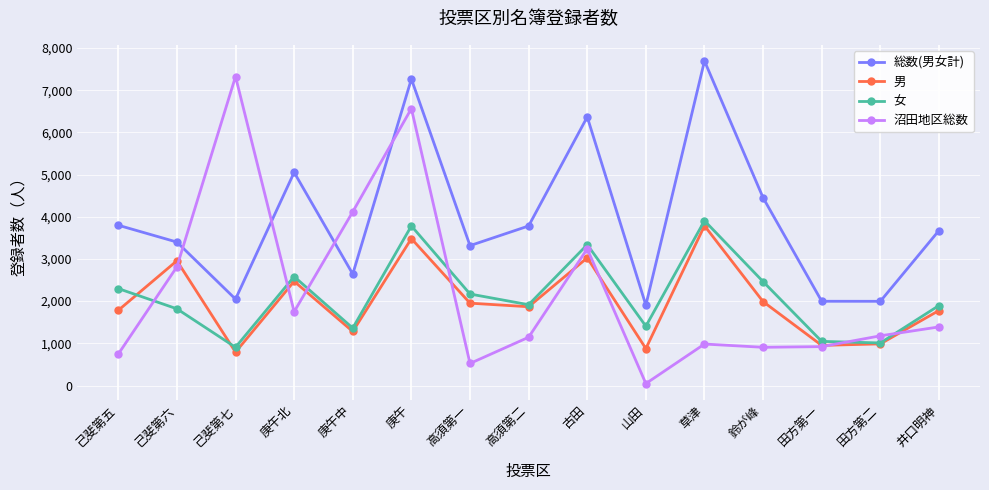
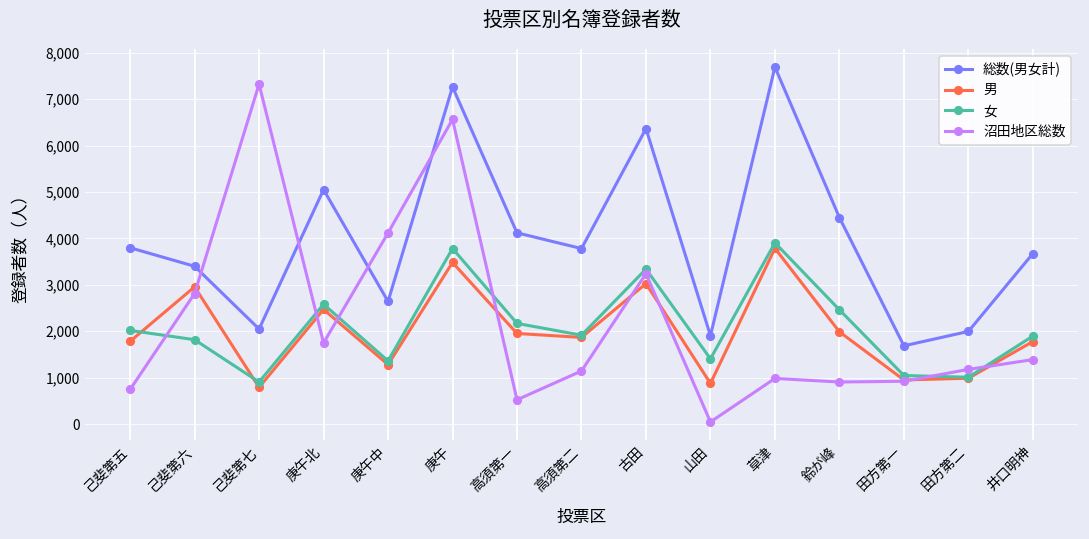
女, 己斐第五: 2,300 -> 2,000
総数(男女計), 高須第一: 3,300 -> 4,100
総数(男女計), 田方第一: 2,000 -> 1,700
